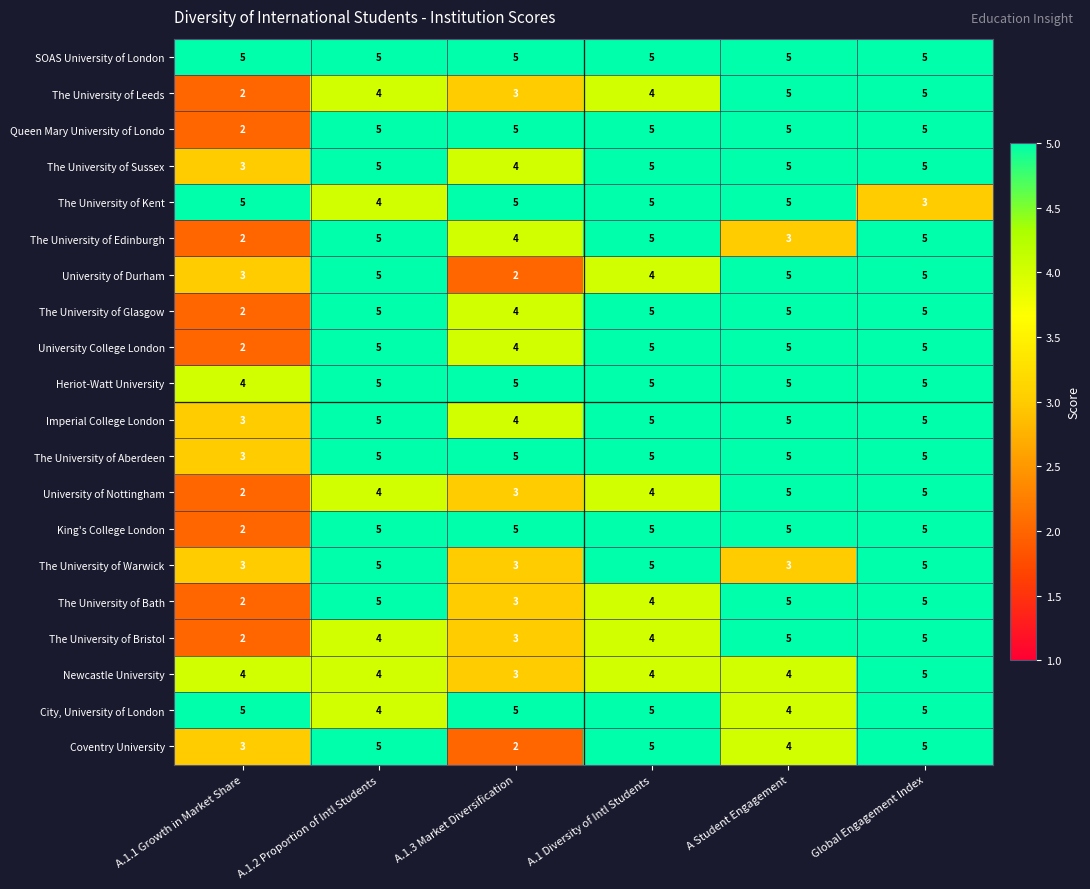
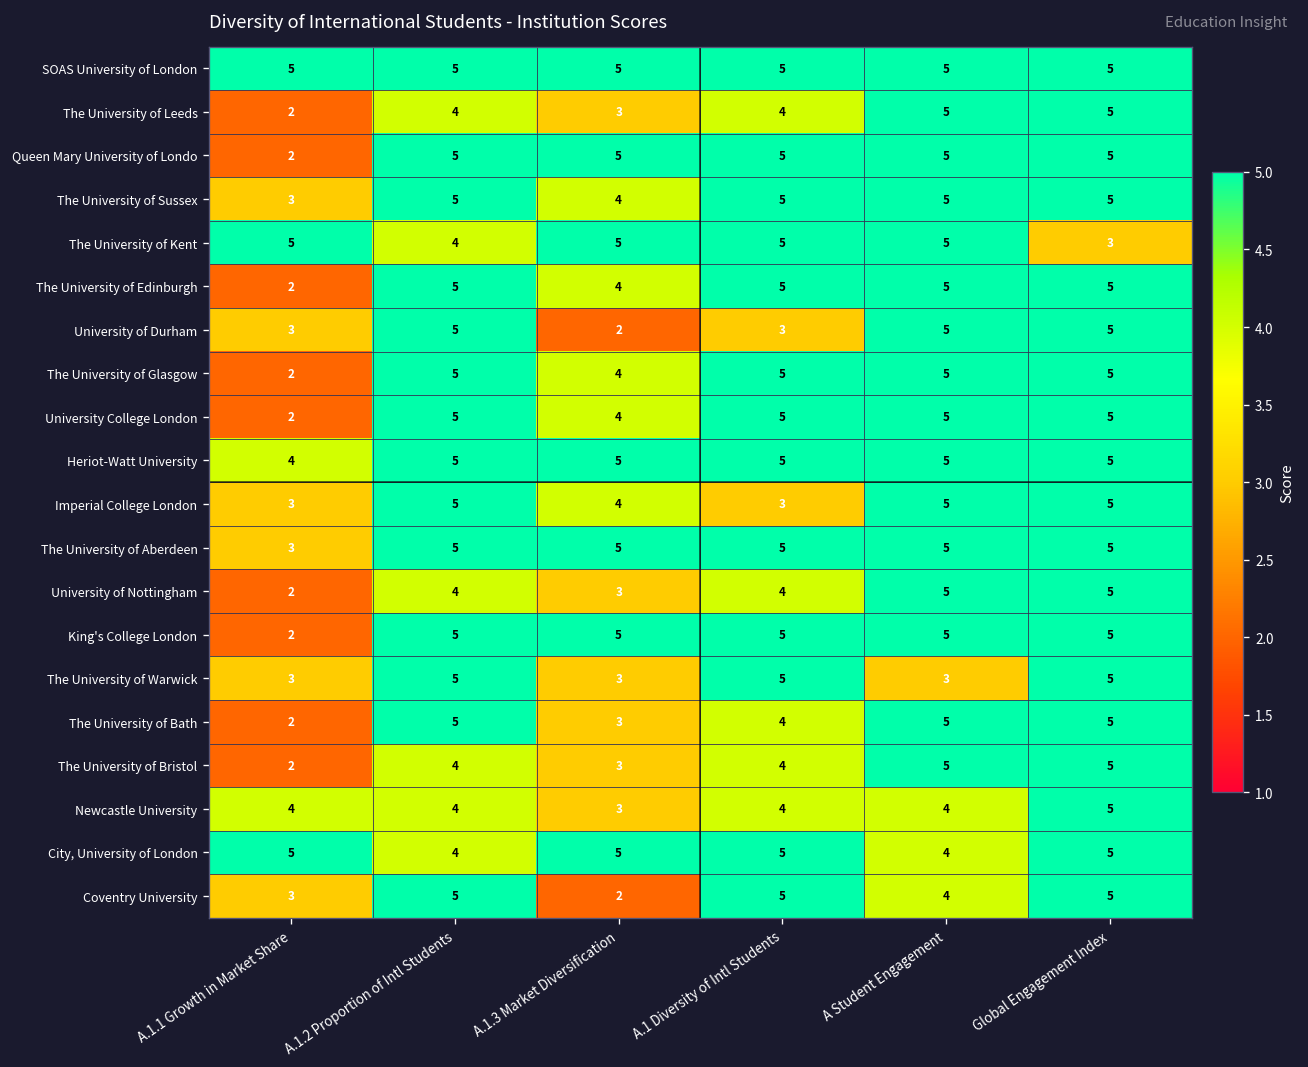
The University of Edinburgh, A Student Engagement: 3 -> 5
University of Durham, A.1 Diversity of Intl Students: 4 -> 3
Imperial College London, A.1 Diversity of Intl Students: 5 -> 3
